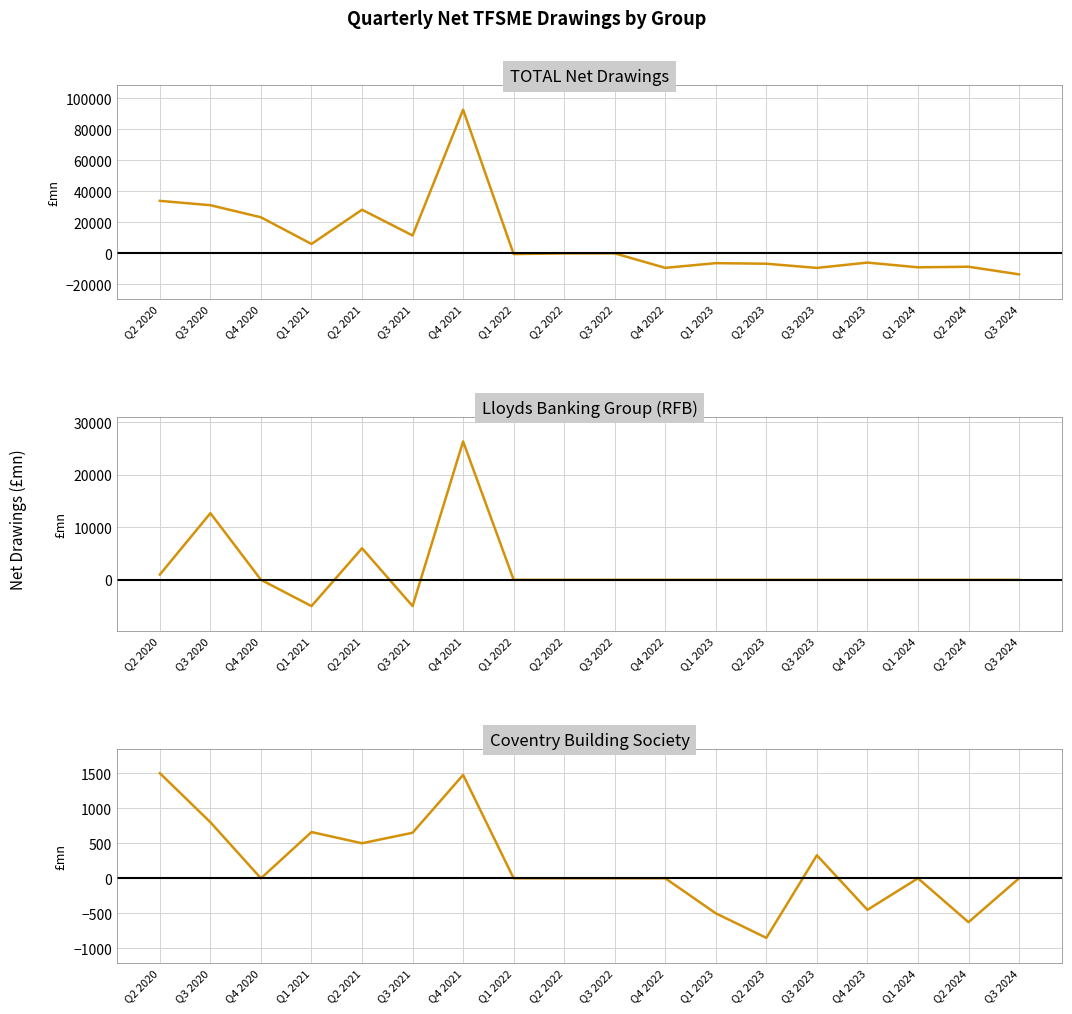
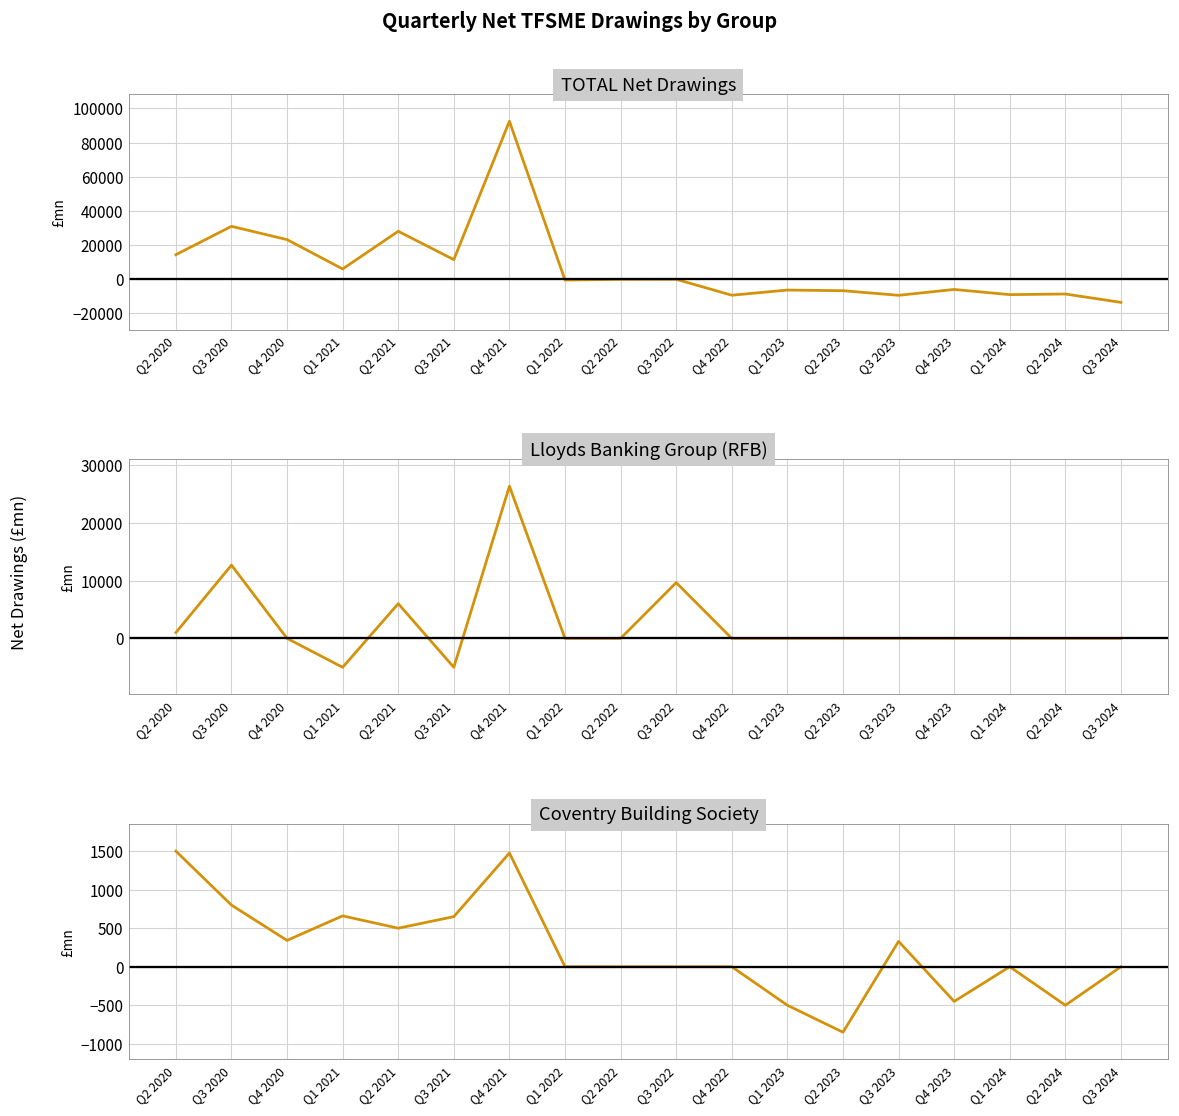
TOTAL Net Drawings, Q2 2020: 34000 -> 14000
Lloyds Banking Group (RFB), Q3 2022: 0 -> 10000
Coventry Building Society, Q4 2020: 0 -> 300
Coventry Building Society, Q2 2024: -600 -> -500
